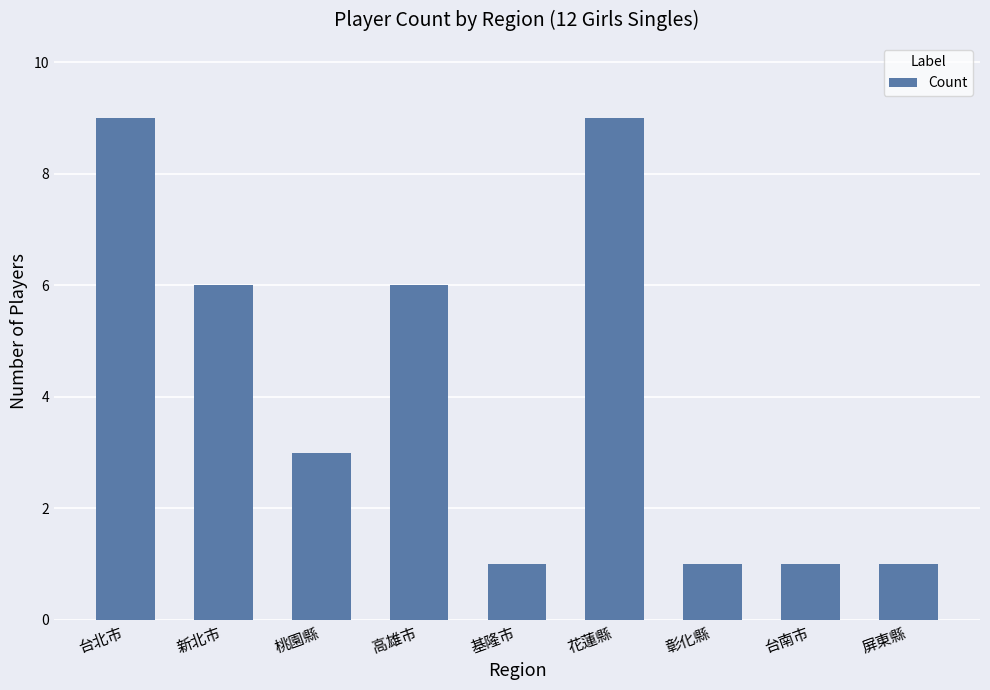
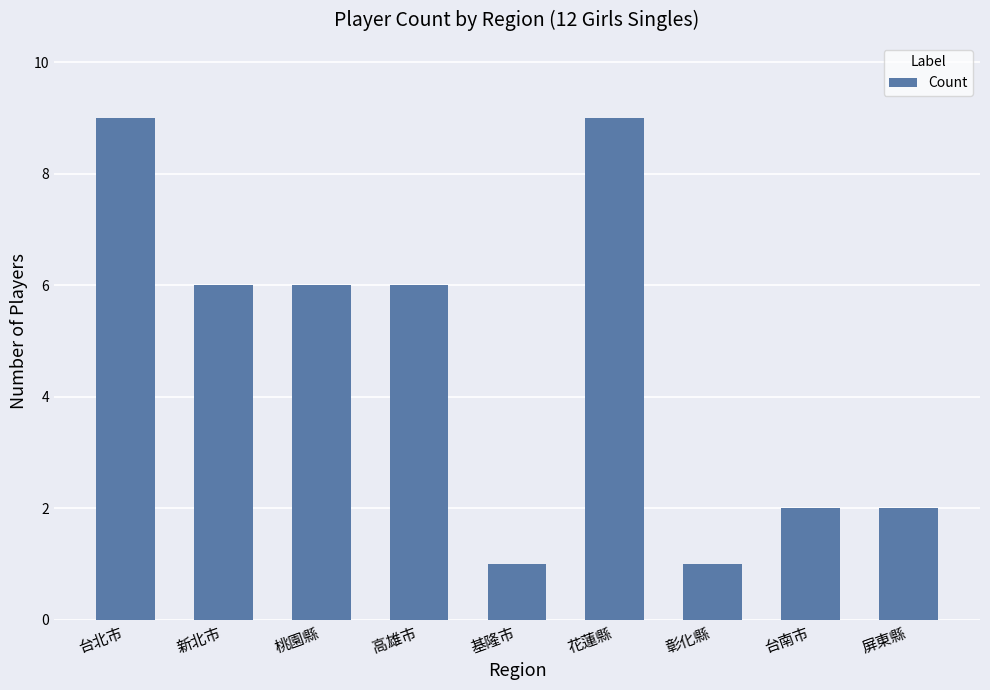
桃園縣: 3 -> 6
台南市: 1 -> 2
屏東縣: 1 -> 2
